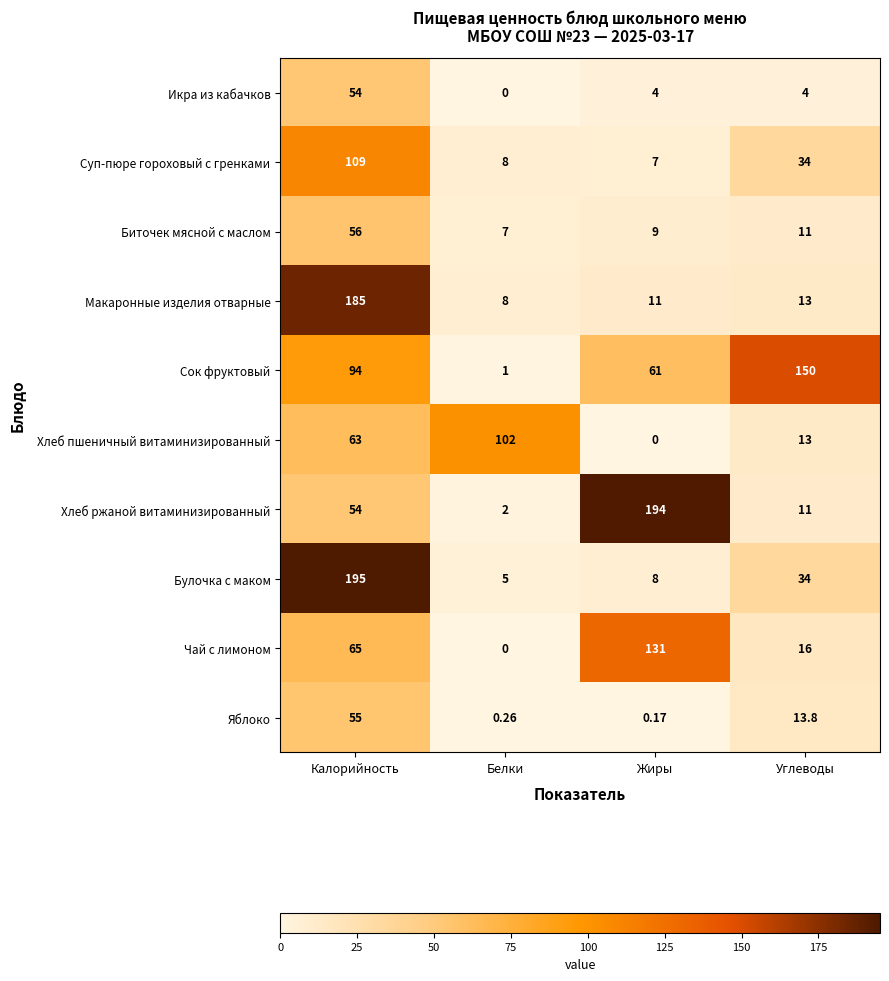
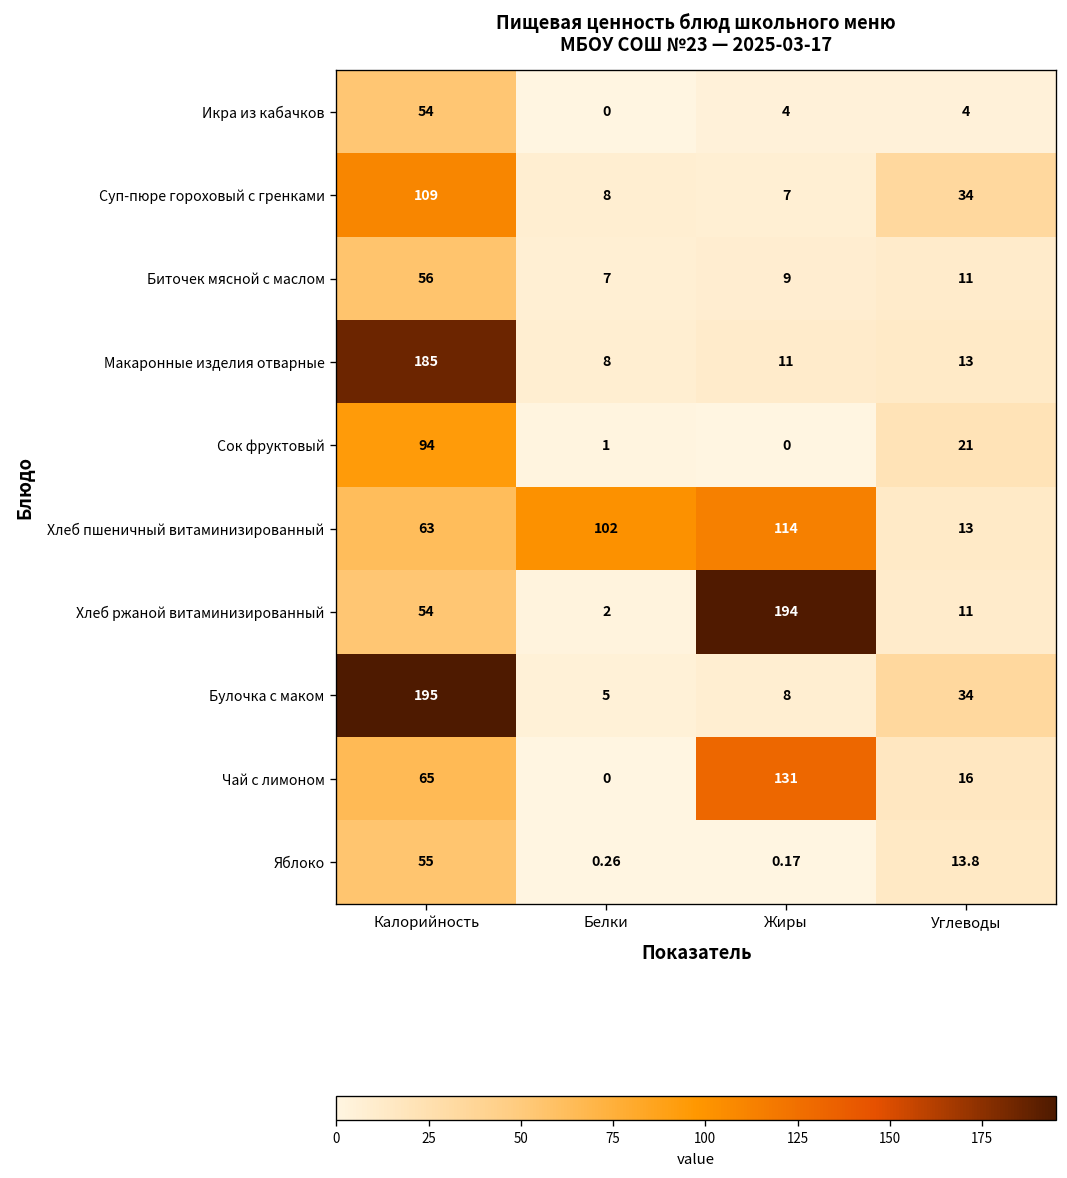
Сок фруктовый, Жиры: 61 -> 0
Сок фруктовый, Углеводы: 150 -> 21
Хлеб пшеничный витаминизированный, Жиры: 0 -> 114
